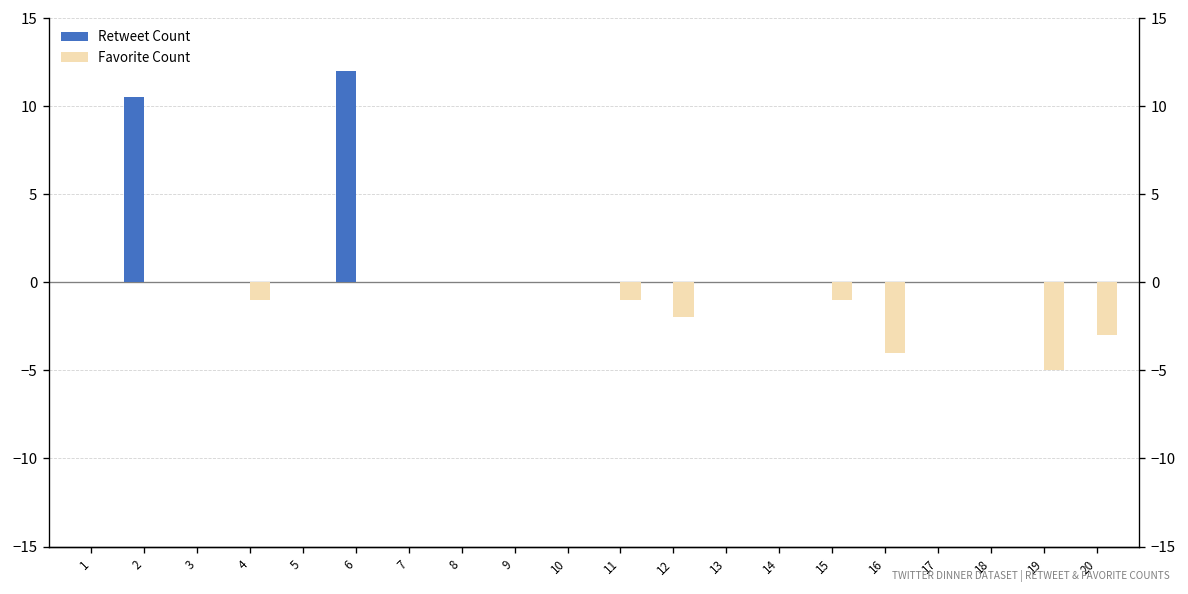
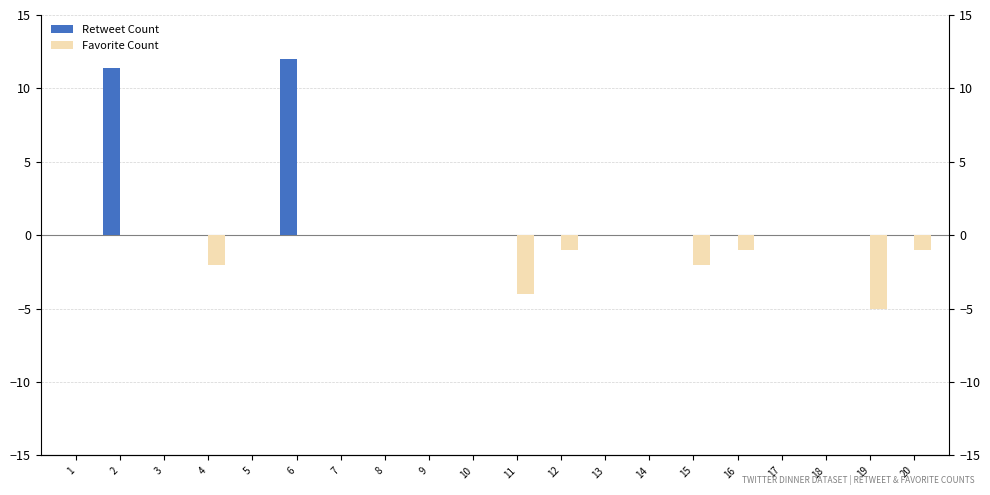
Retweet Count, 2: 10.5 -> 11.4
Favorite Count, 4: -1.0 -> -2.0
Favorite Count, 11: -1.0 -> -4.0
Favorite Count, 12: -2.0 -> -1.0
Favorite Count, 15: -1.0 -> -2.0
Favorite Count, 16: -4.0 -> -1.0
Favorite Count, 20: -3.0 -> -1.0
